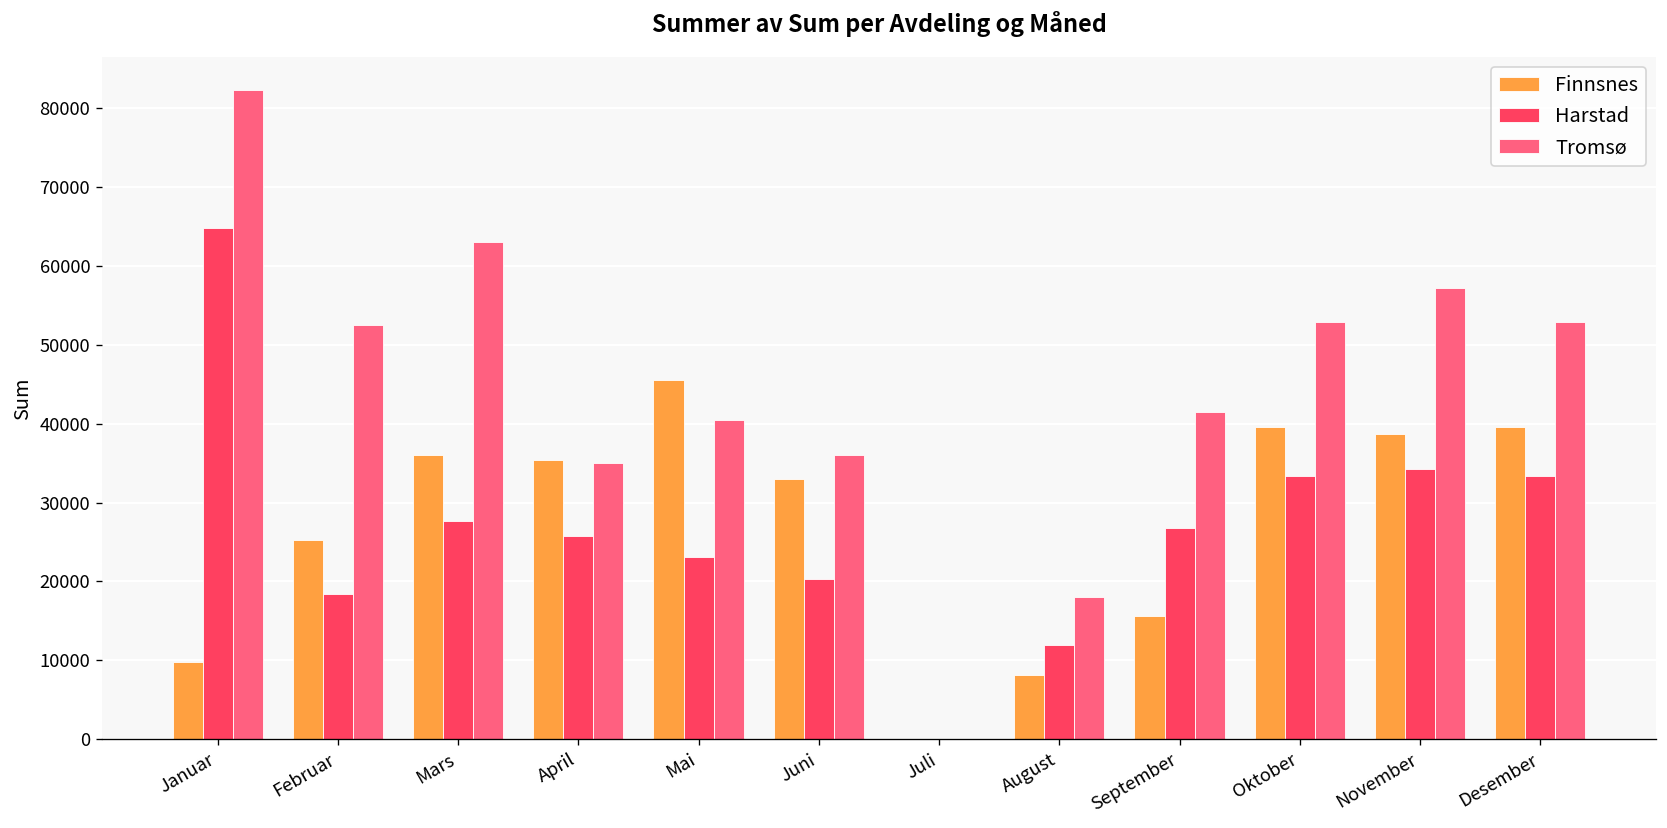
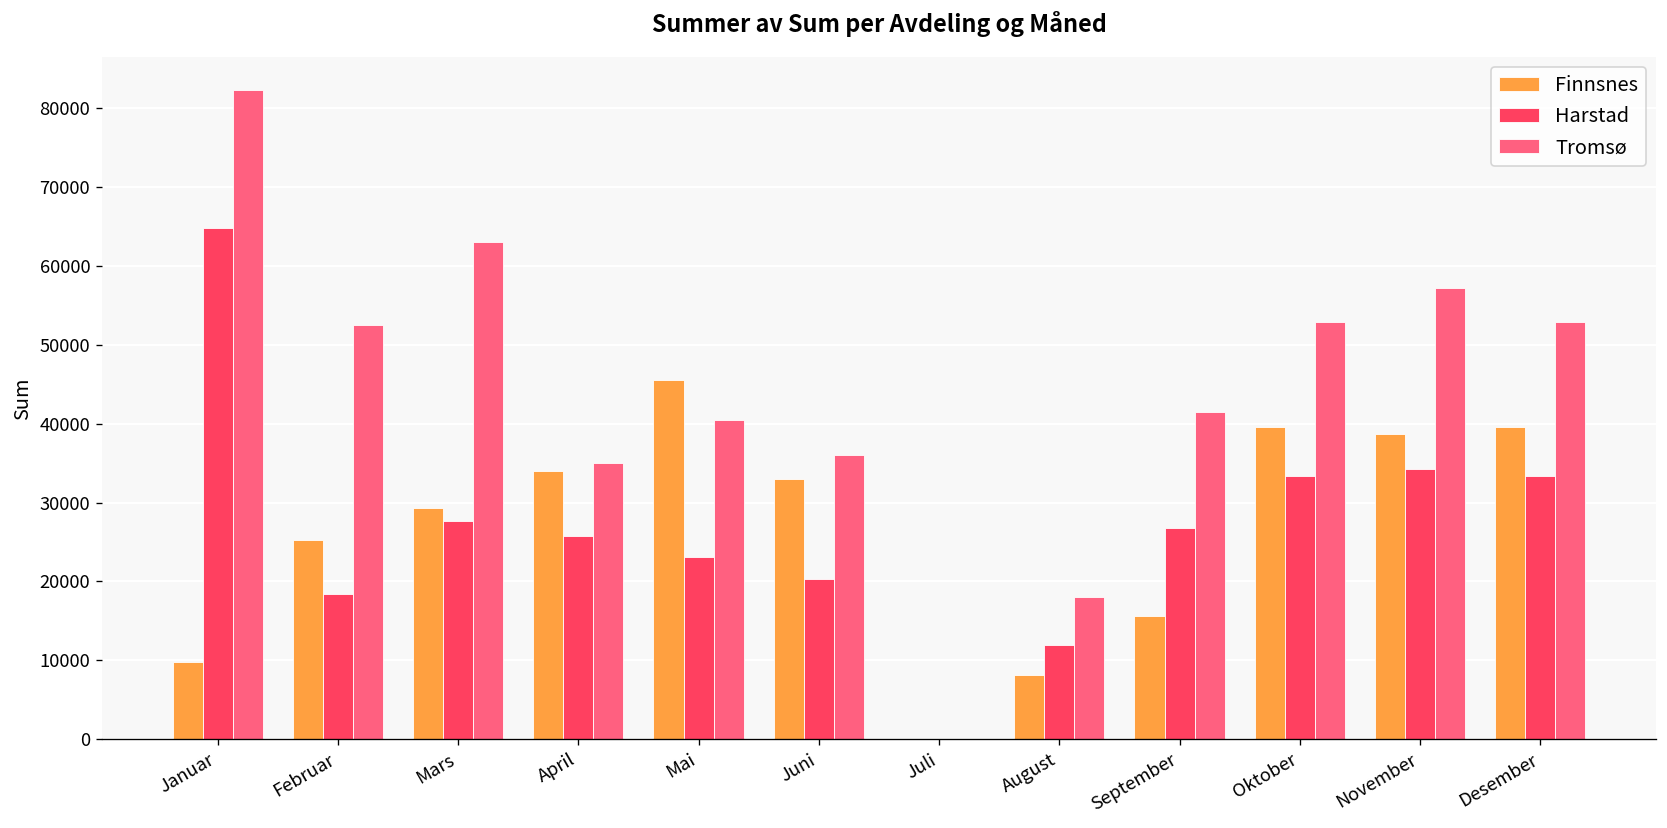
Finnsnes, Mars: 36000 -> 29000
Finnsnes, April: 35000 -> 34000
